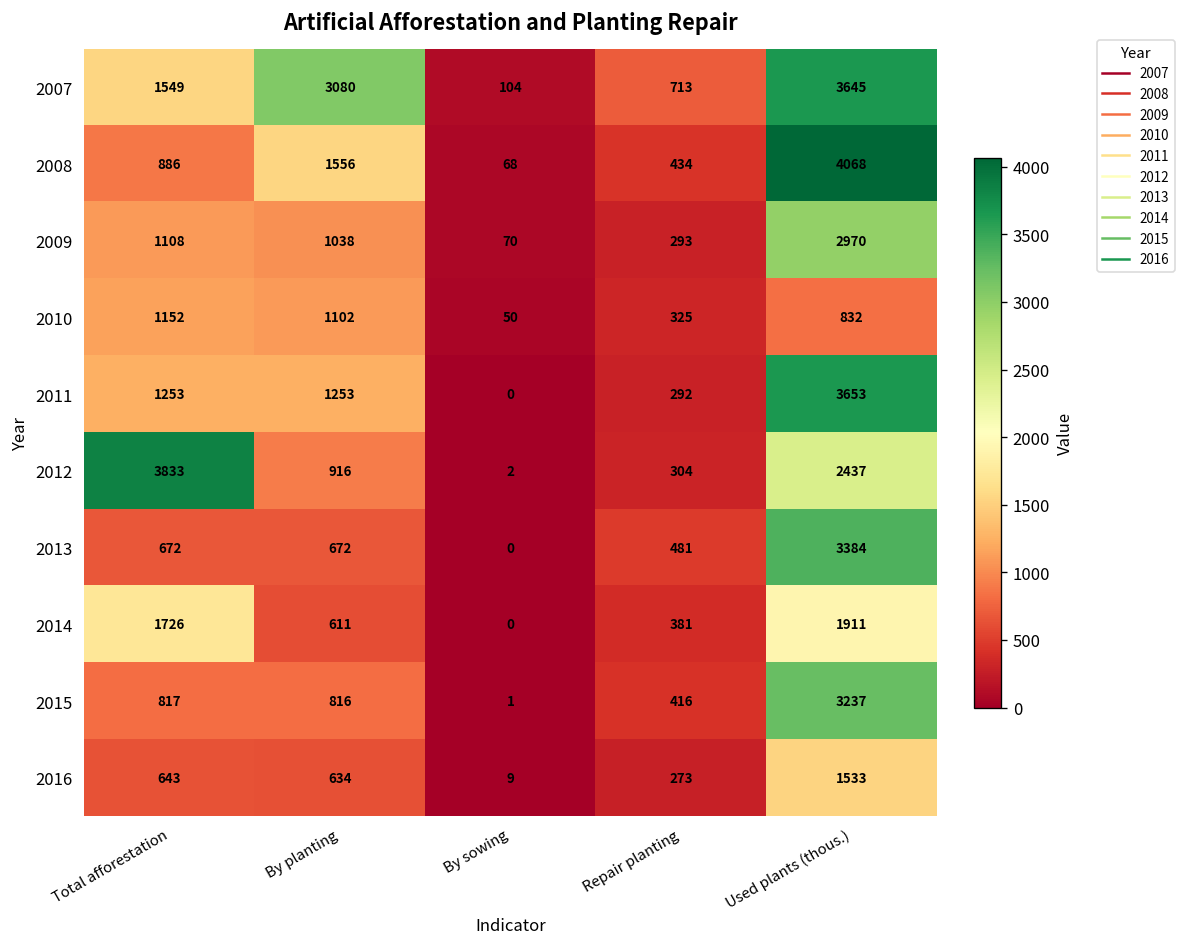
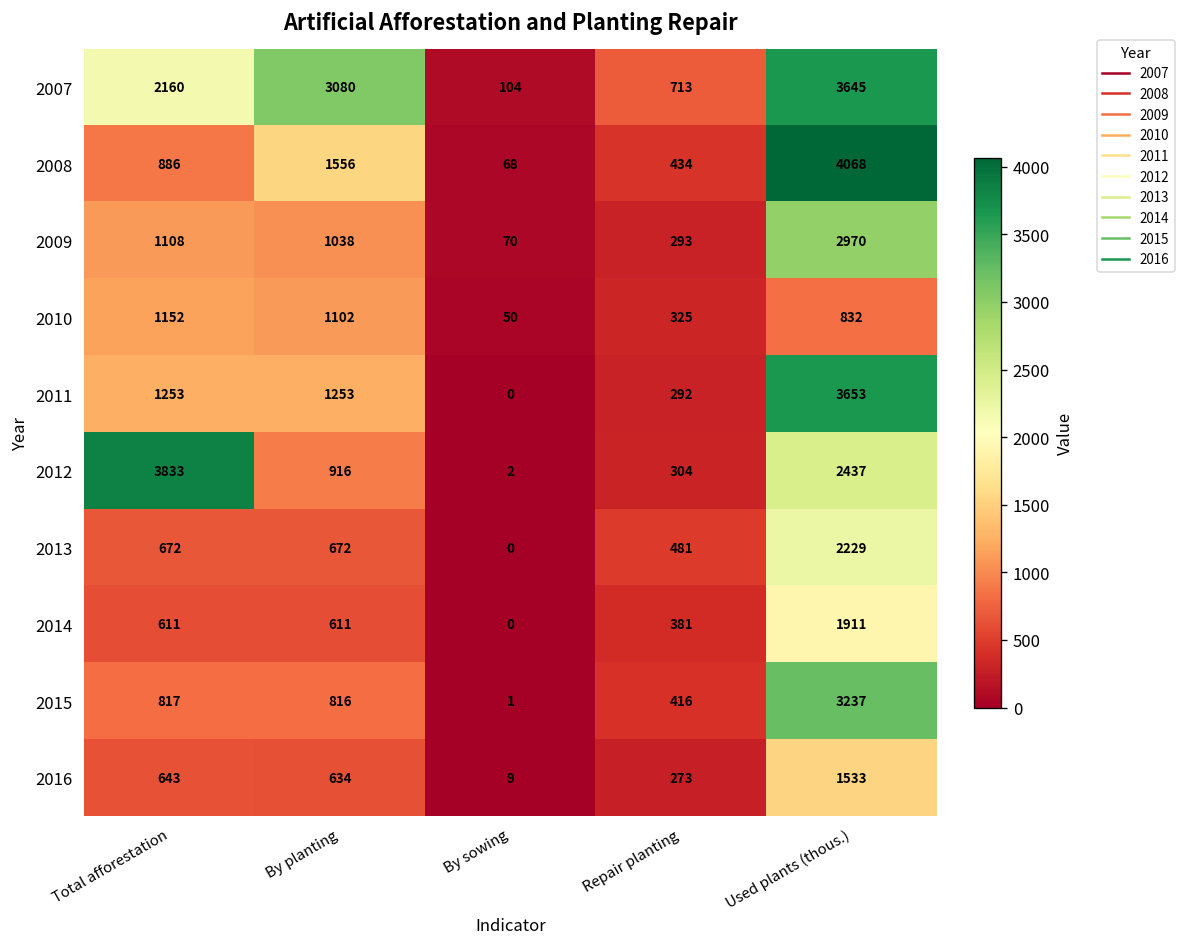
2007, Total afforestation: 1549 -> 2160
2013, Used plants (thous.): 3384 -> 2229
2014, Total afforestation: 1726 -> 611
